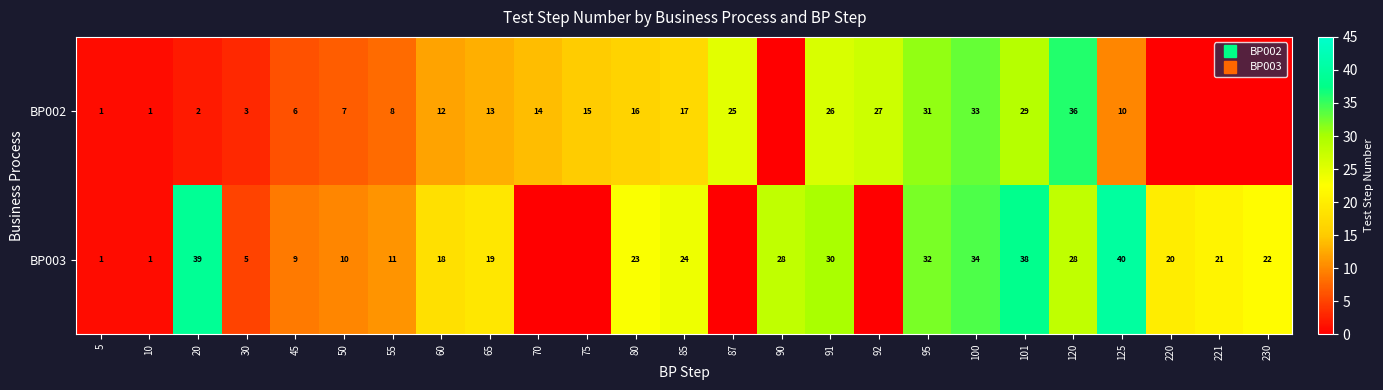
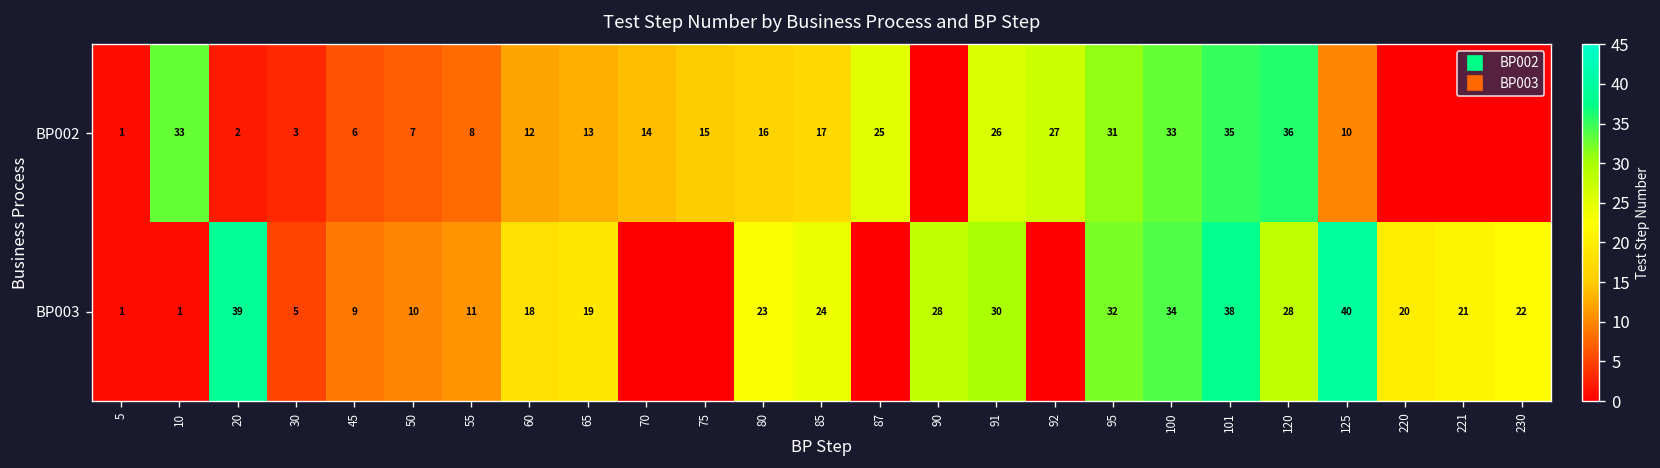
BP002, 10: 1 -> 33
BP002, 101: 29 -> 35
